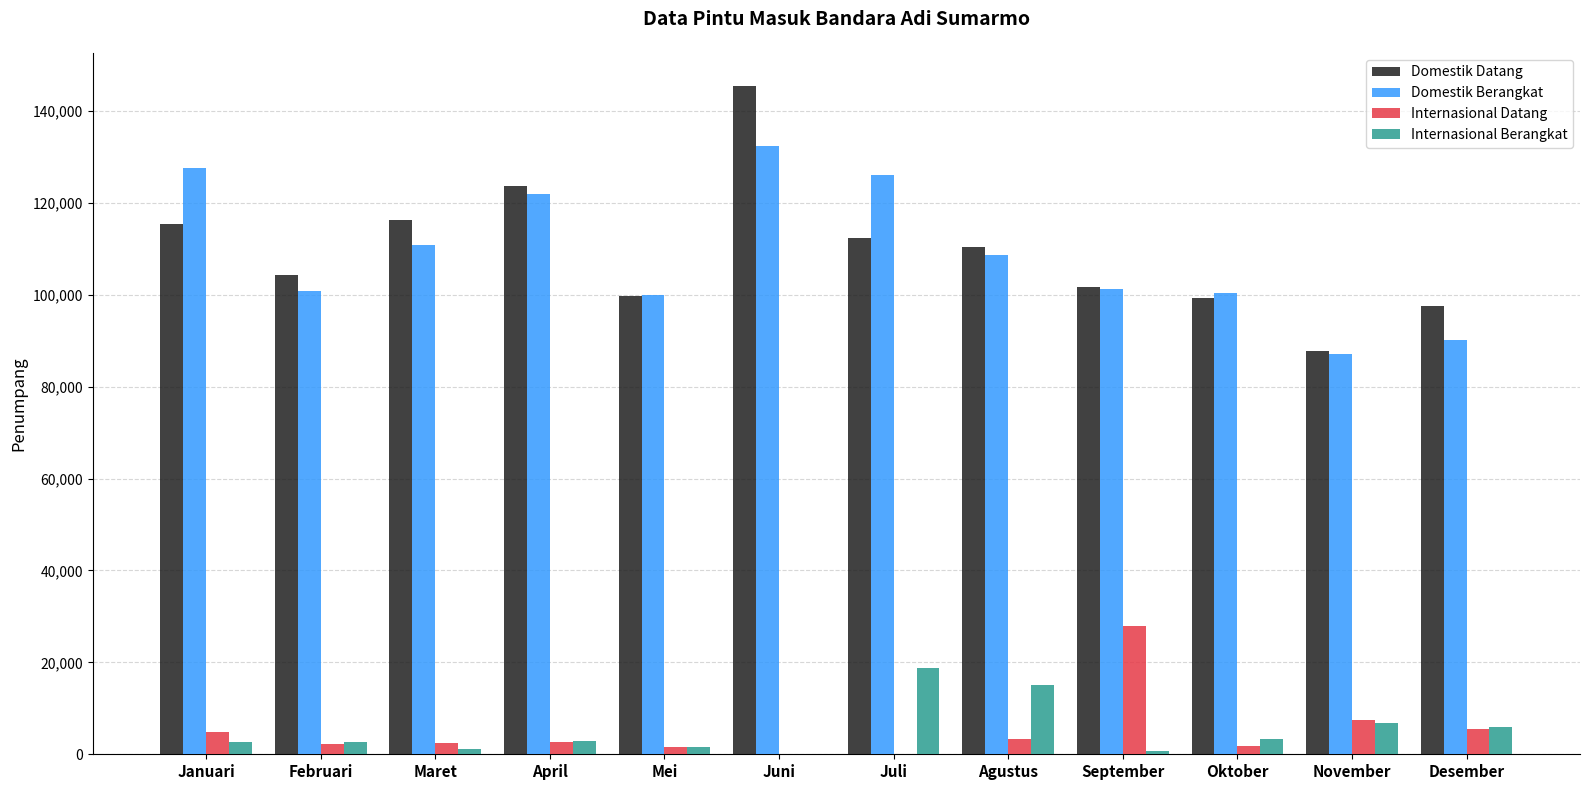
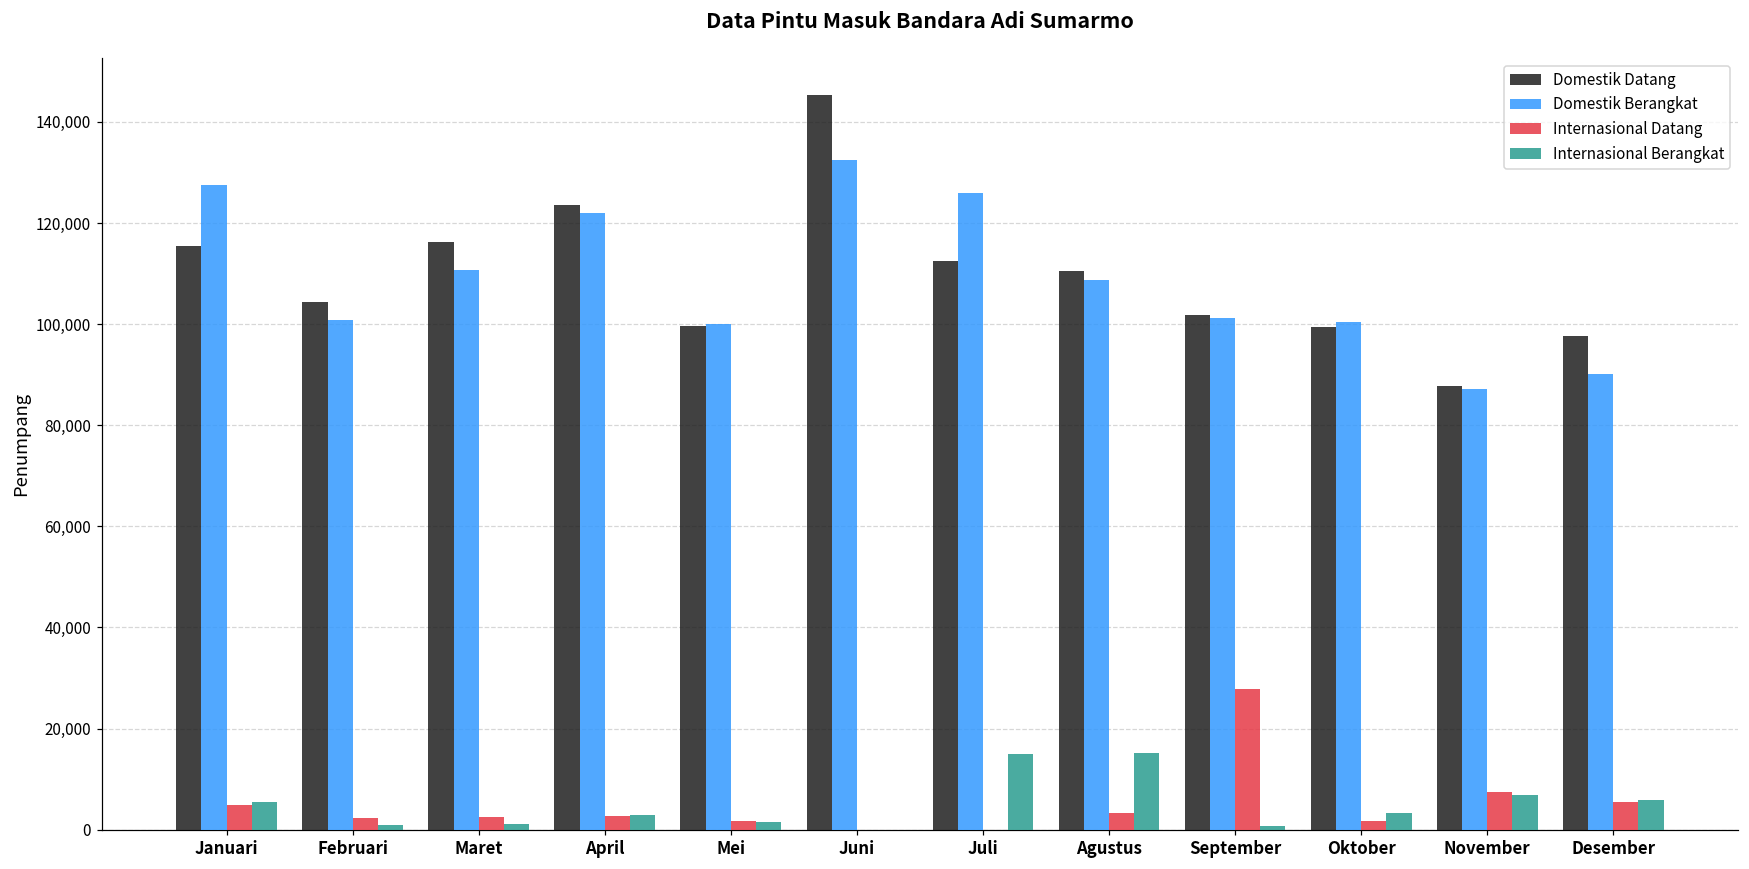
Internasional Berangkat, Januari: 3,000 -> 5,000
Internasional Berangkat, Februari: 3,000 -> 1,000
Internasional Berangkat, Juli: 19,000 -> 15,000
